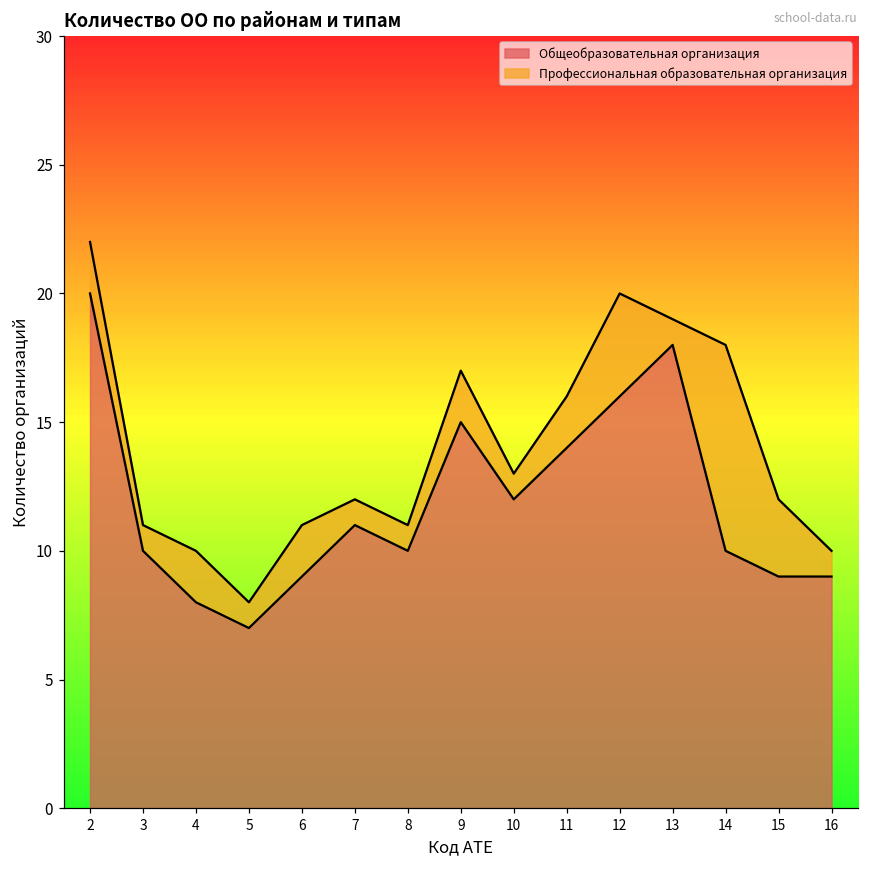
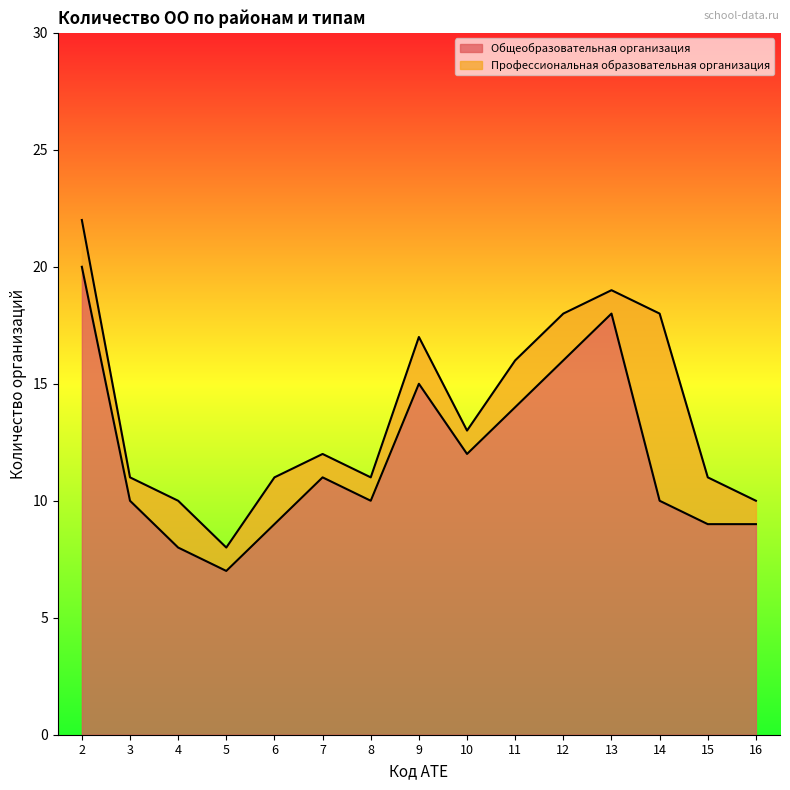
Профессиональная образовательная организация, 12: 4 -> 2
Профессиональная образовательная организация, 15: 3 -> 2
